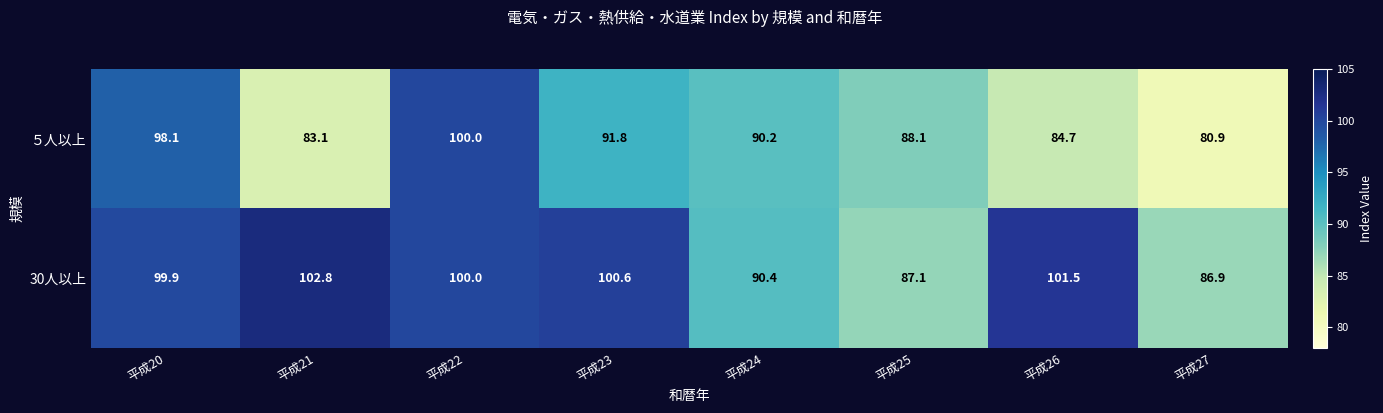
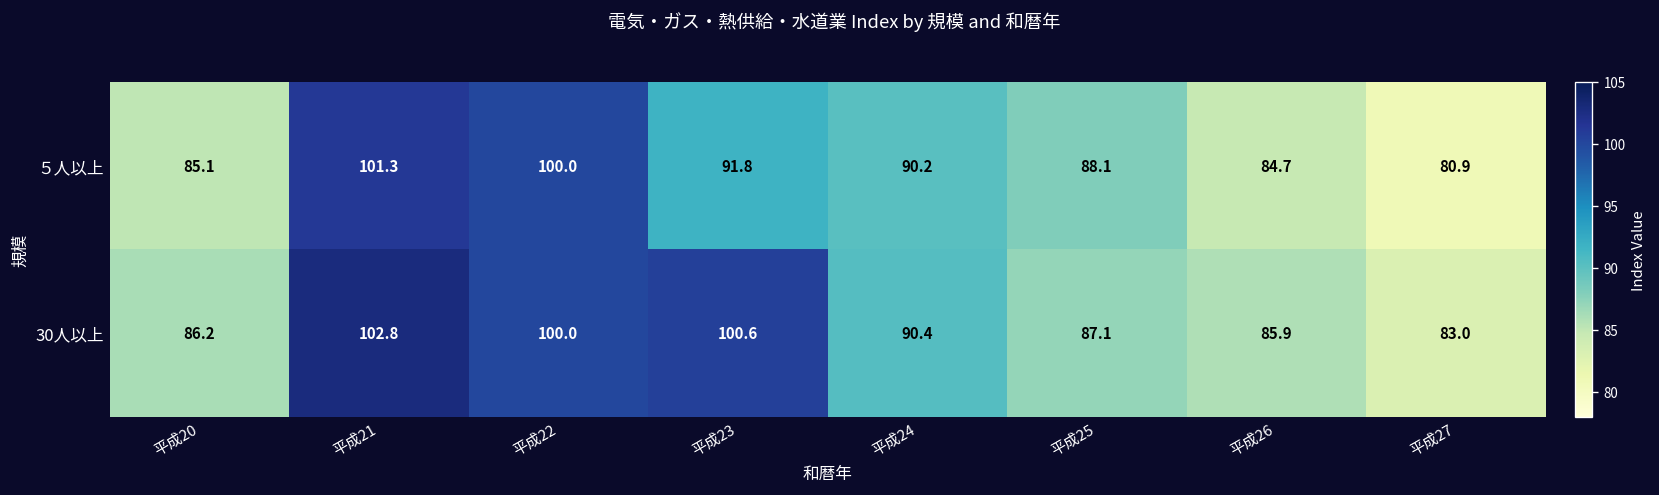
５人以上, 平成20: 98.1 -> 85.1
５人以上, 平成21: 83.1 -> 101.3
30人以上, 平成20: 99.9 -> 86.2
30人以上, 平成26: 101.5 -> 85.9
30人以上, 平成27: 86.9 -> 83.0
